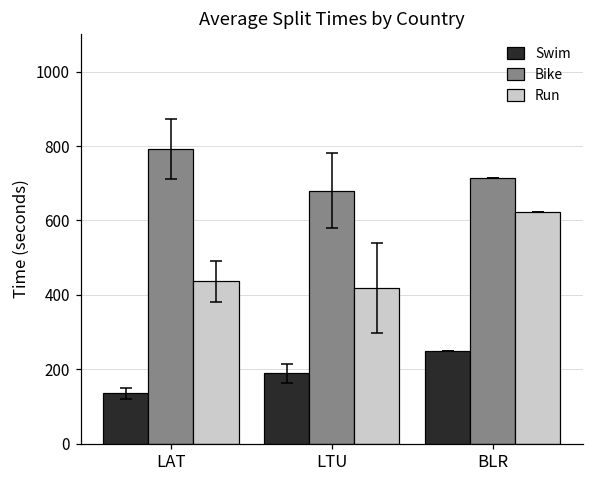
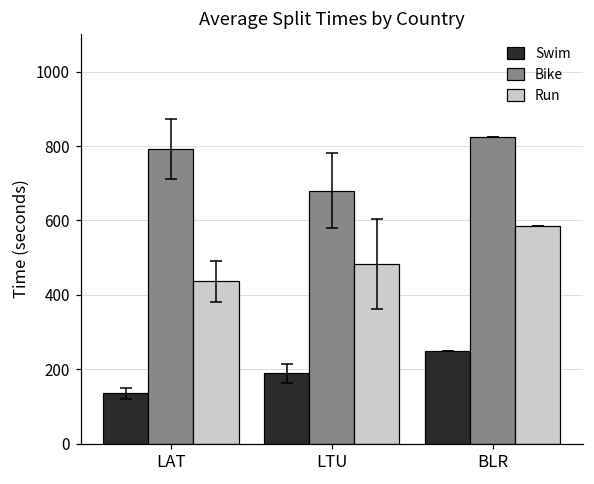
Run, LTU: 420 -> 480
Bike, BLR: 710 -> 820
Run, BLR: 620 -> 590
